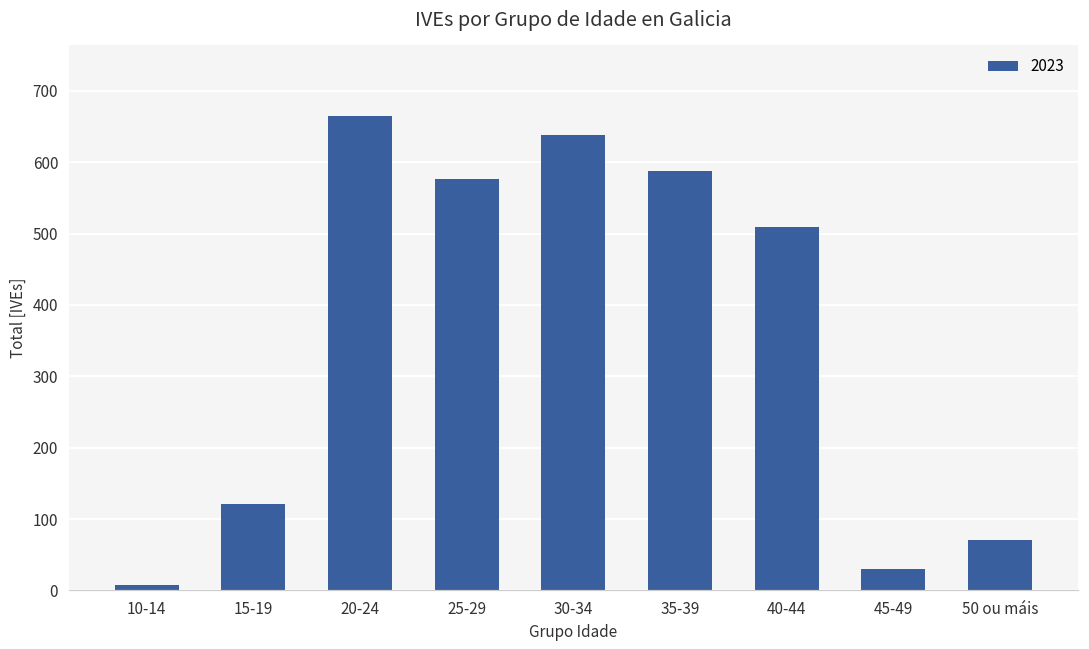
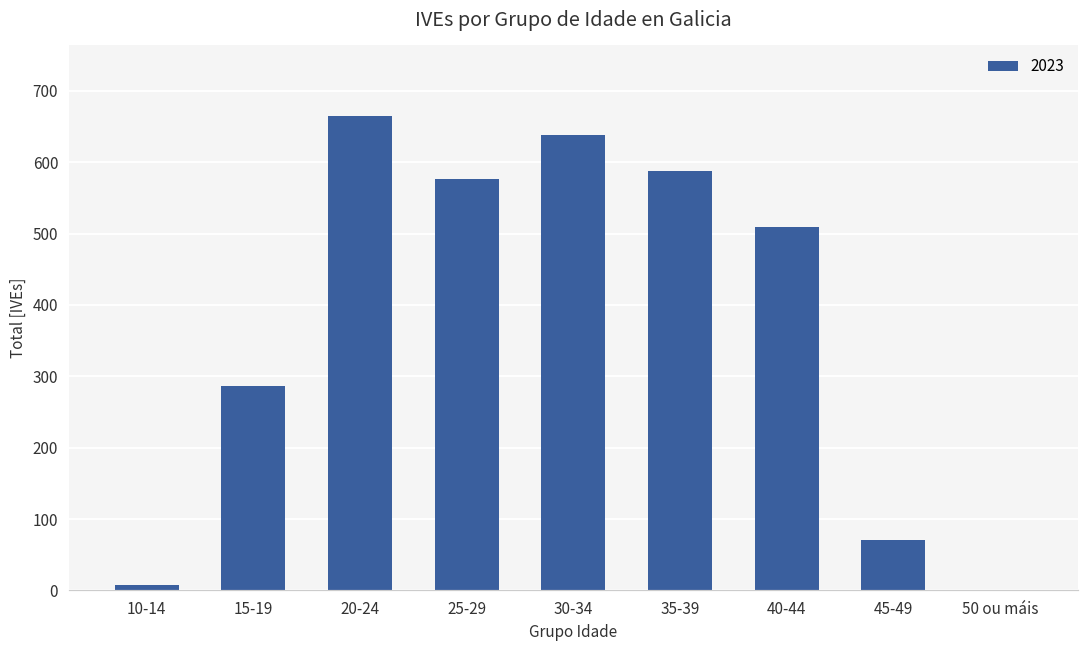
15-19: 120 -> 290
45-49: 30 -> 70
50 ou máis: 70 -> 0
